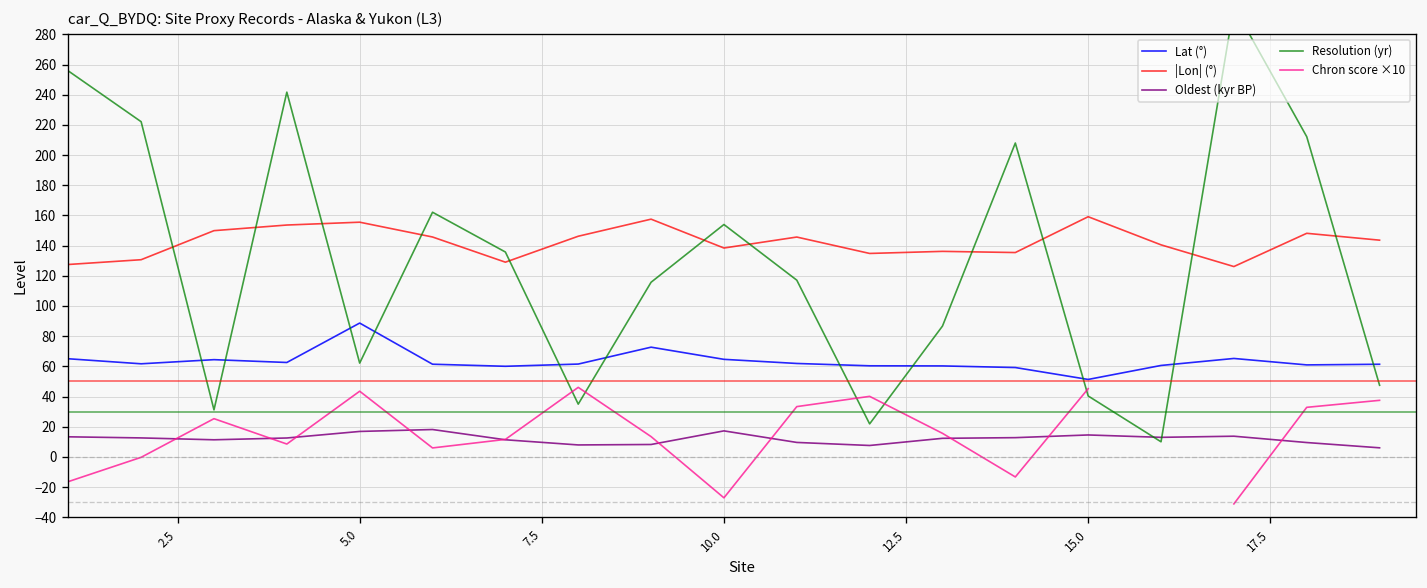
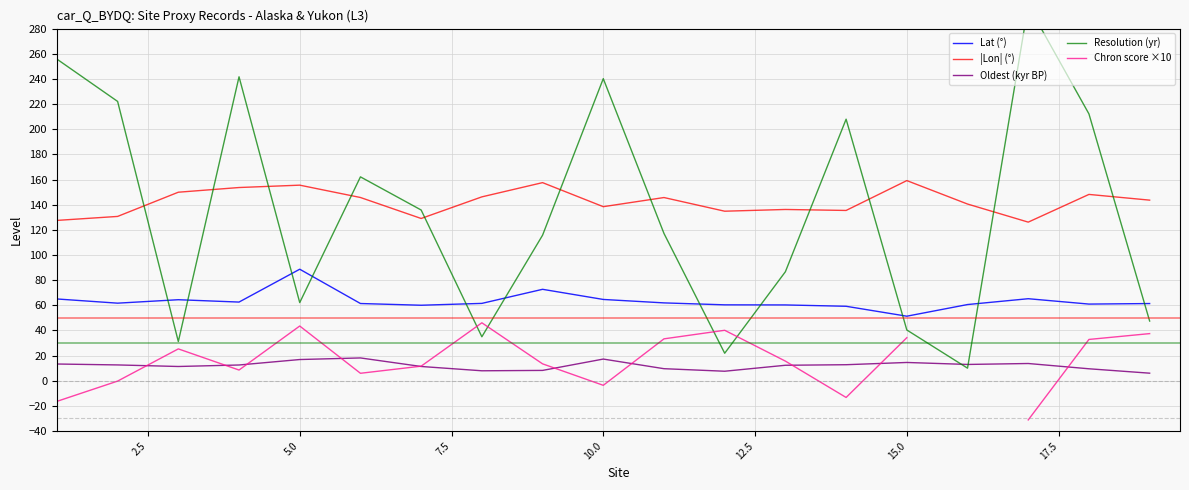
Resolution (yr), 10.0: 154 -> 240
Chron score ×10, 10.0: -27 -> -4
Chron score ×10, 15.0: 45 -> 34
